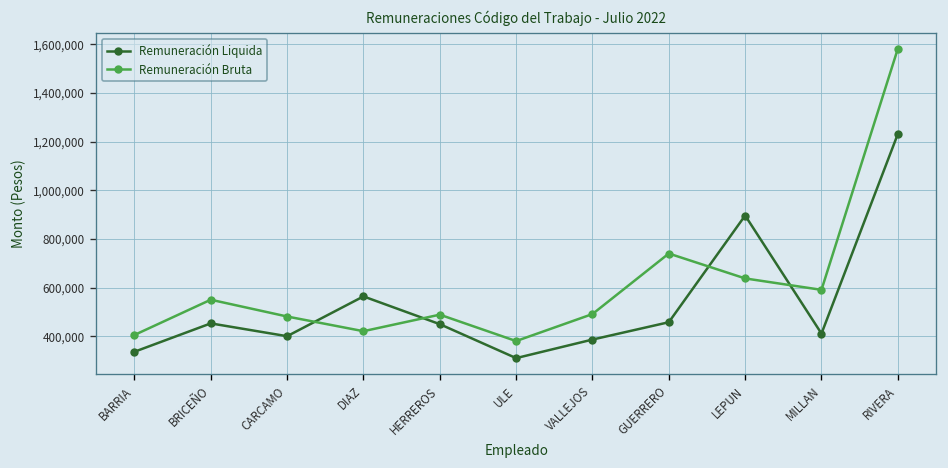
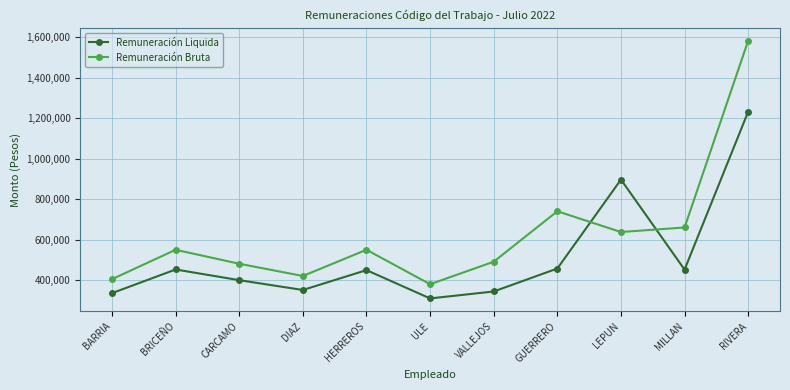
Remuneración Liquida, DIAZ: 560,000 -> 350,000
Remuneración Bruta, HERREROS: 490,000 -> 550,000
Remuneración Liquida, VALLEJOS: 390,000 -> 340,000
Remuneración Liquida, MILLAN: 410,000 -> 450,000
Remuneración Bruta, MILLAN: 590,000 -> 660,000
